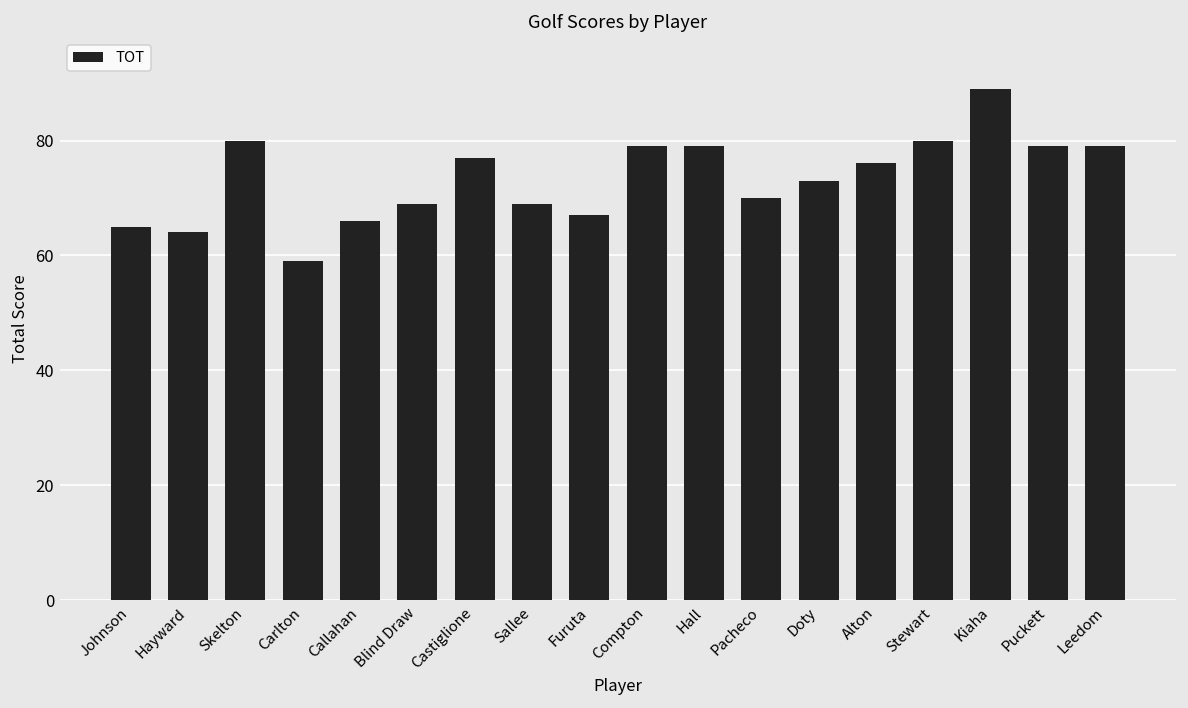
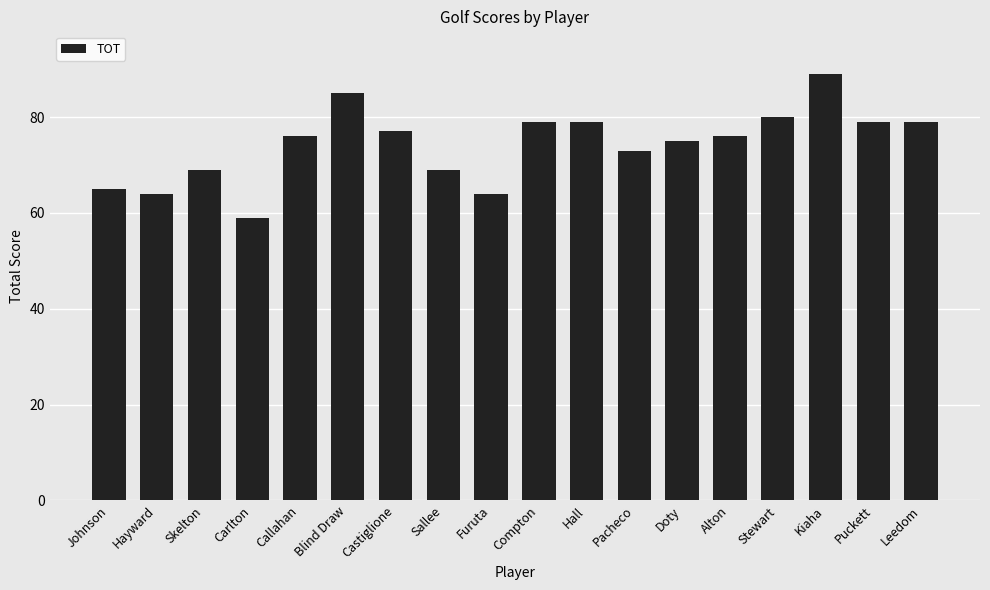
Skelton: 80 -> 69
Callahan: 66 -> 76
Blind Draw: 69 -> 85
Furuta: 67 -> 64
Pacheco: 70 -> 73
Doty: 73 -> 75
